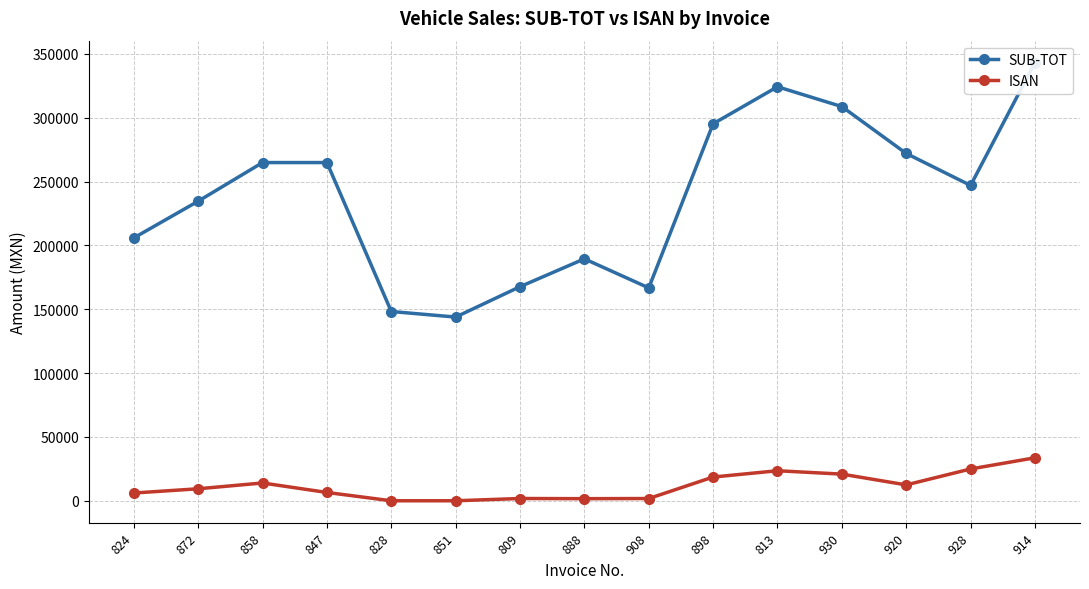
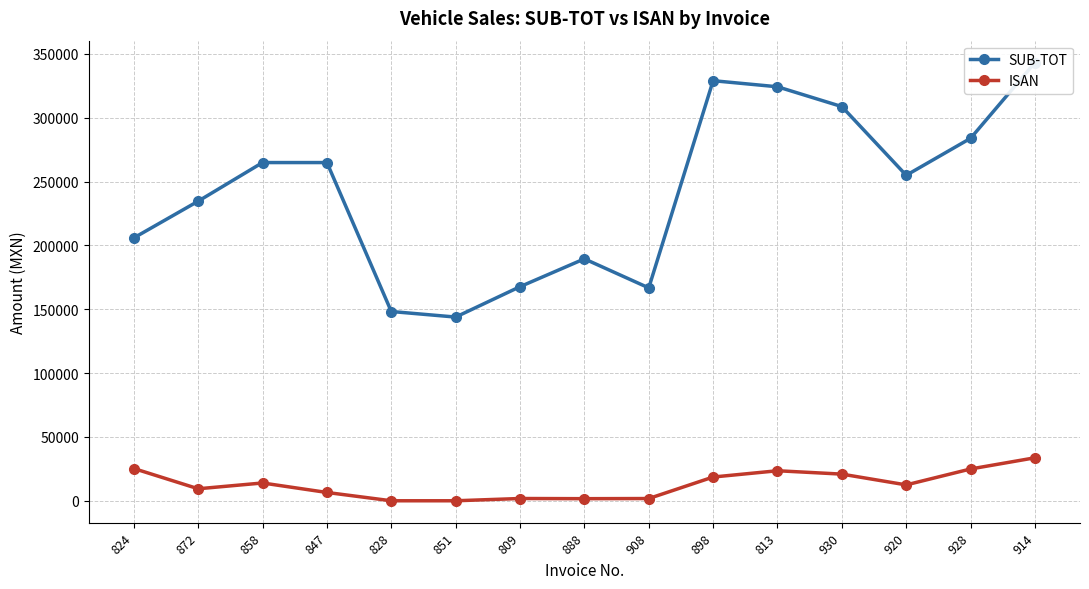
ISAN, 824: 6000 -> 25000
SUB-TOT, 898: 295000 -> 329000
SUB-TOT, 920: 272000 -> 255000
SUB-TOT, 928: 247000 -> 284000
